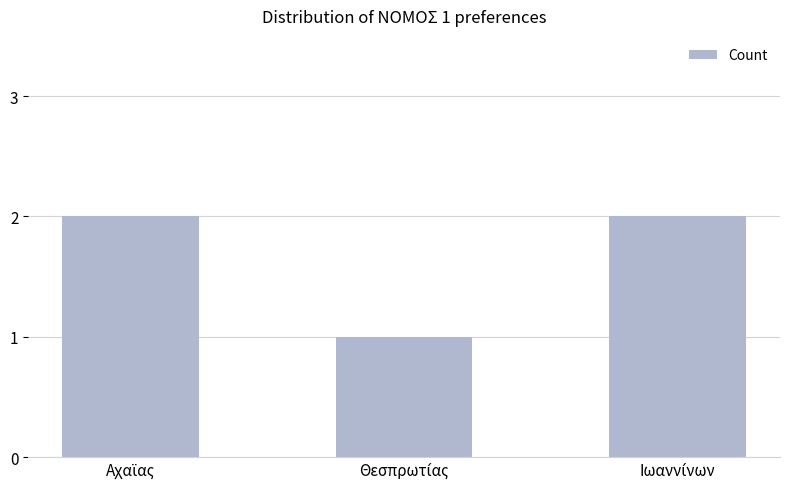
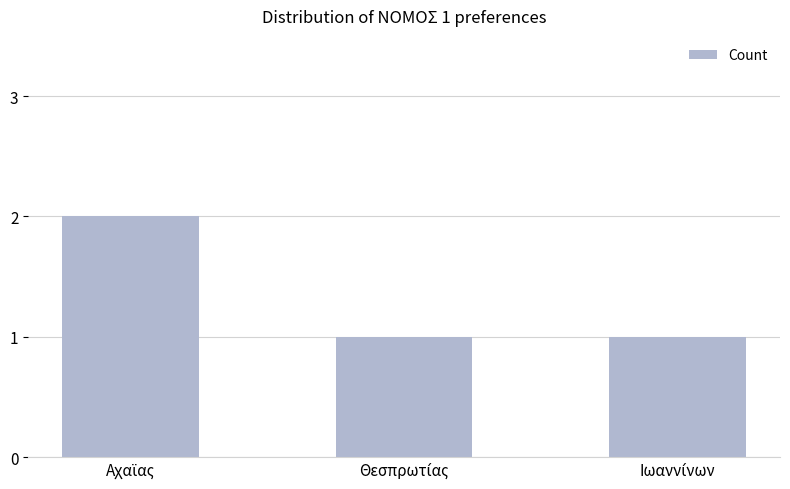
Ιωαννίνων: 2 -> 1
